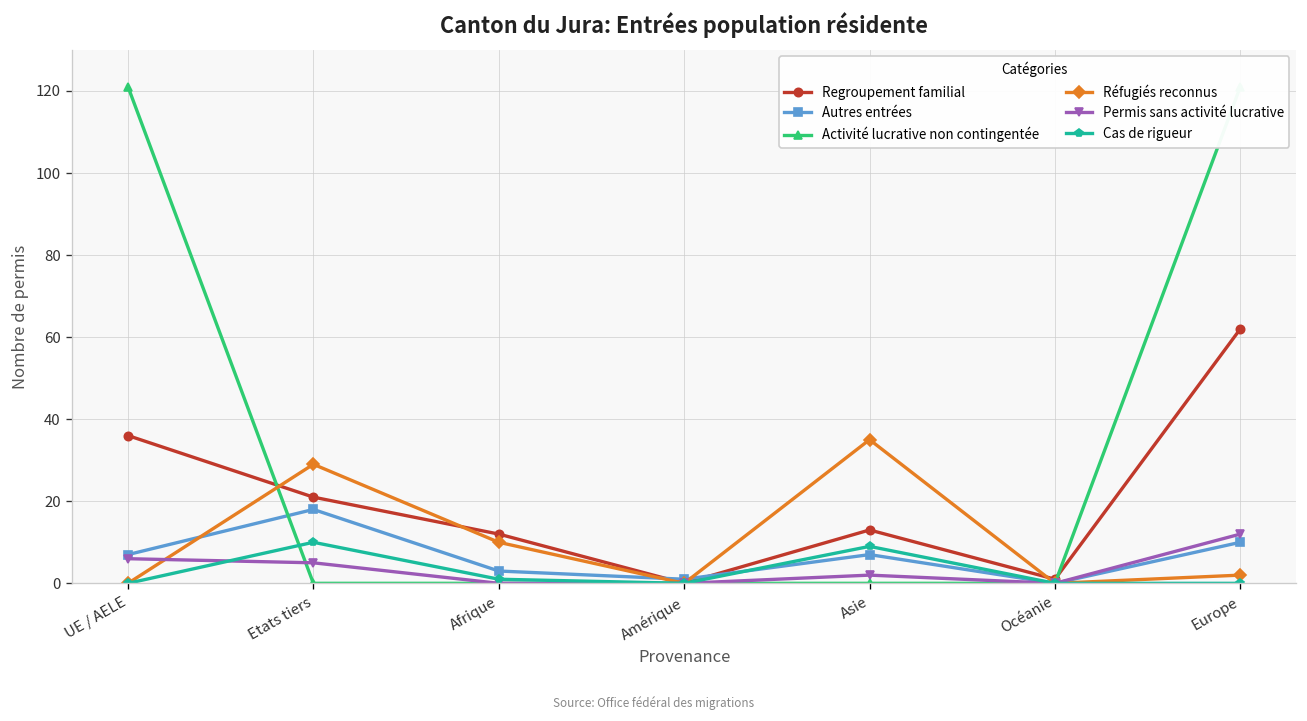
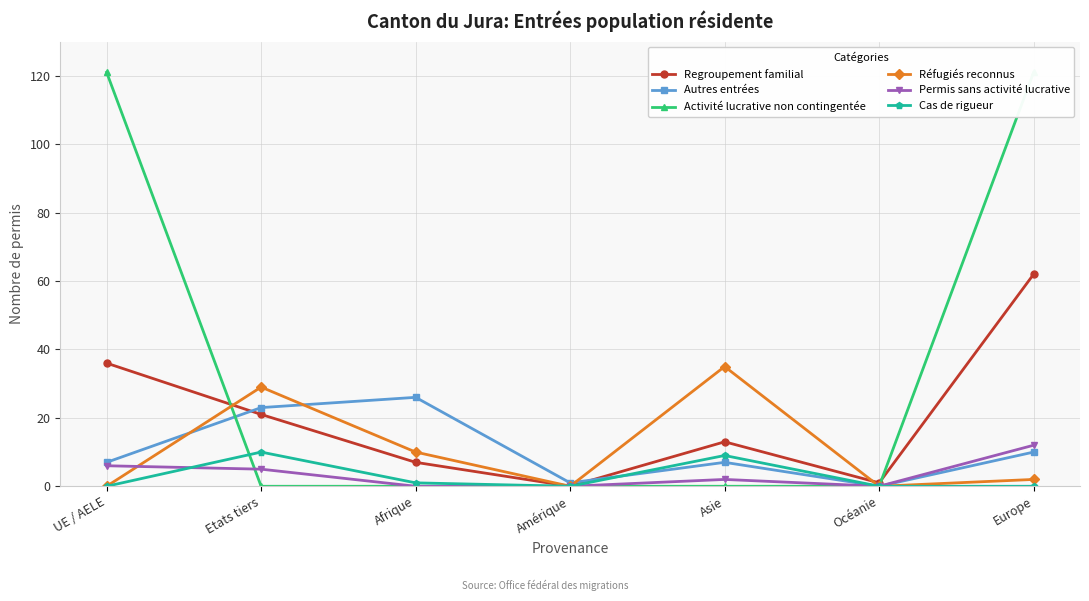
Autres entrées, Etats tiers: 18 -> 23
Regroupement familial, Afrique: 12 -> 7
Autres entrées, Afrique: 3 -> 26
